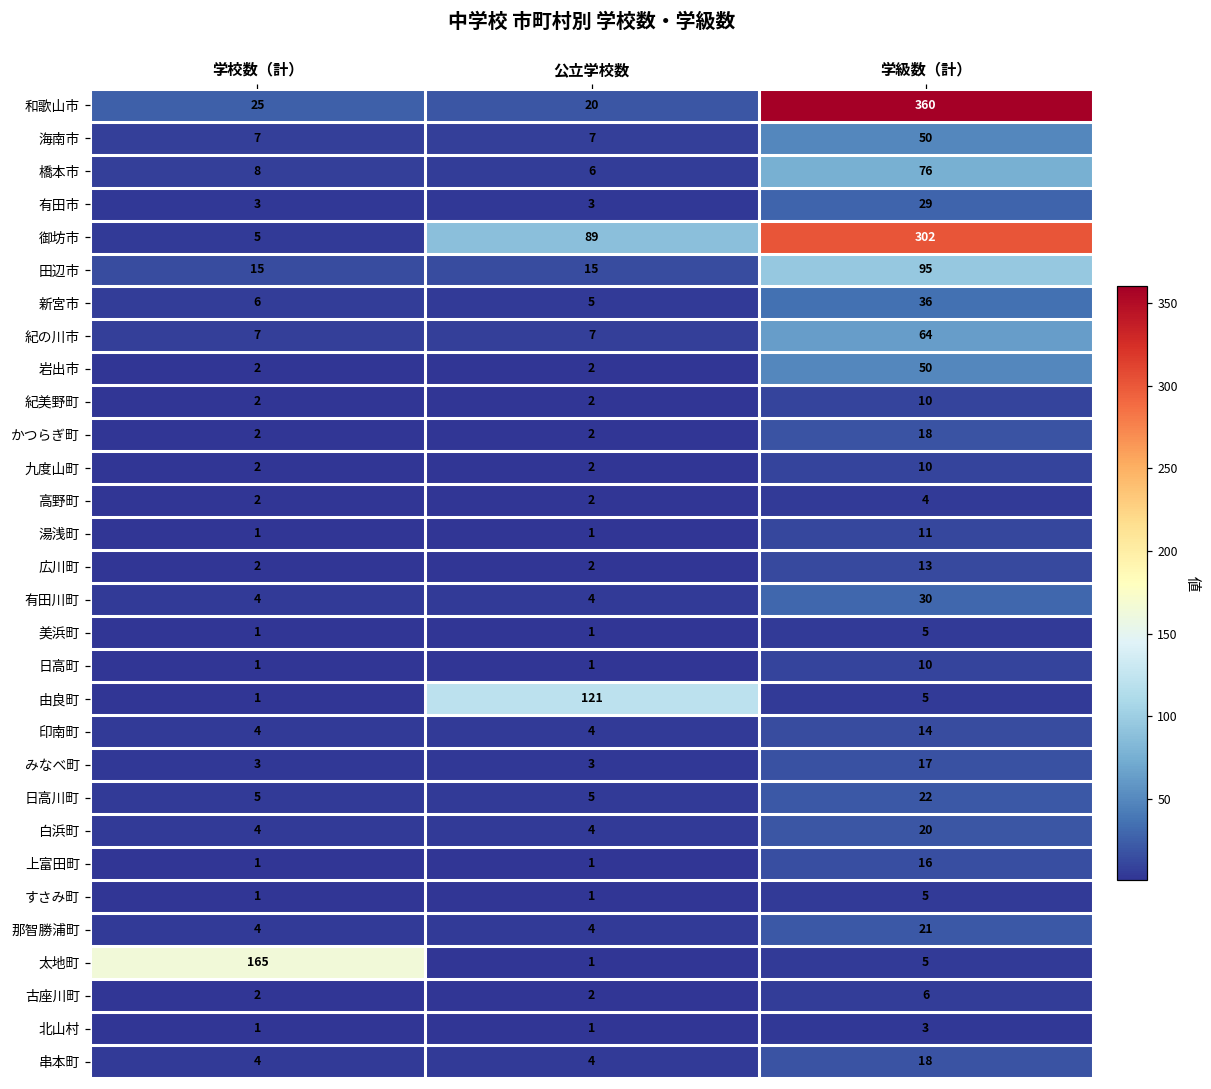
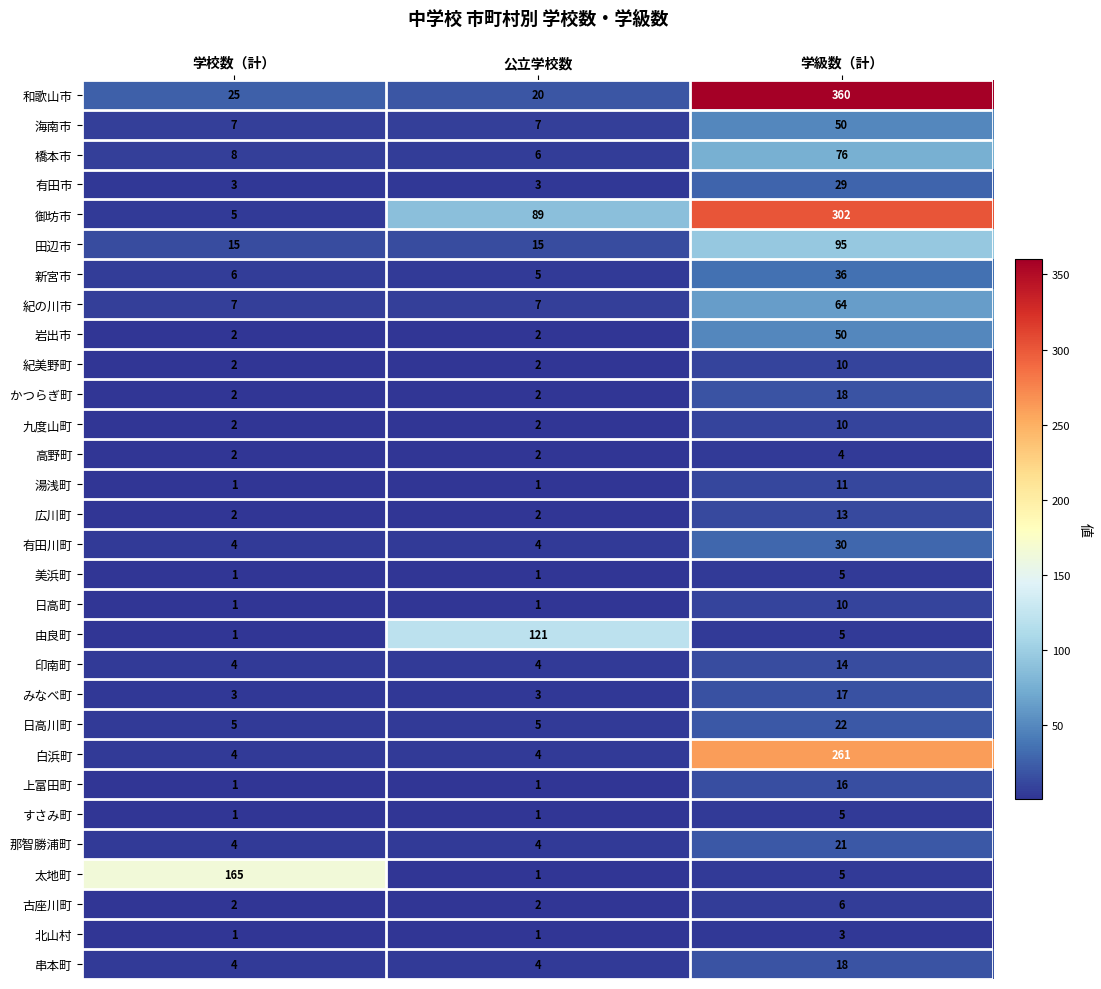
白浜町, 学級数（計）: 20 -> 261
